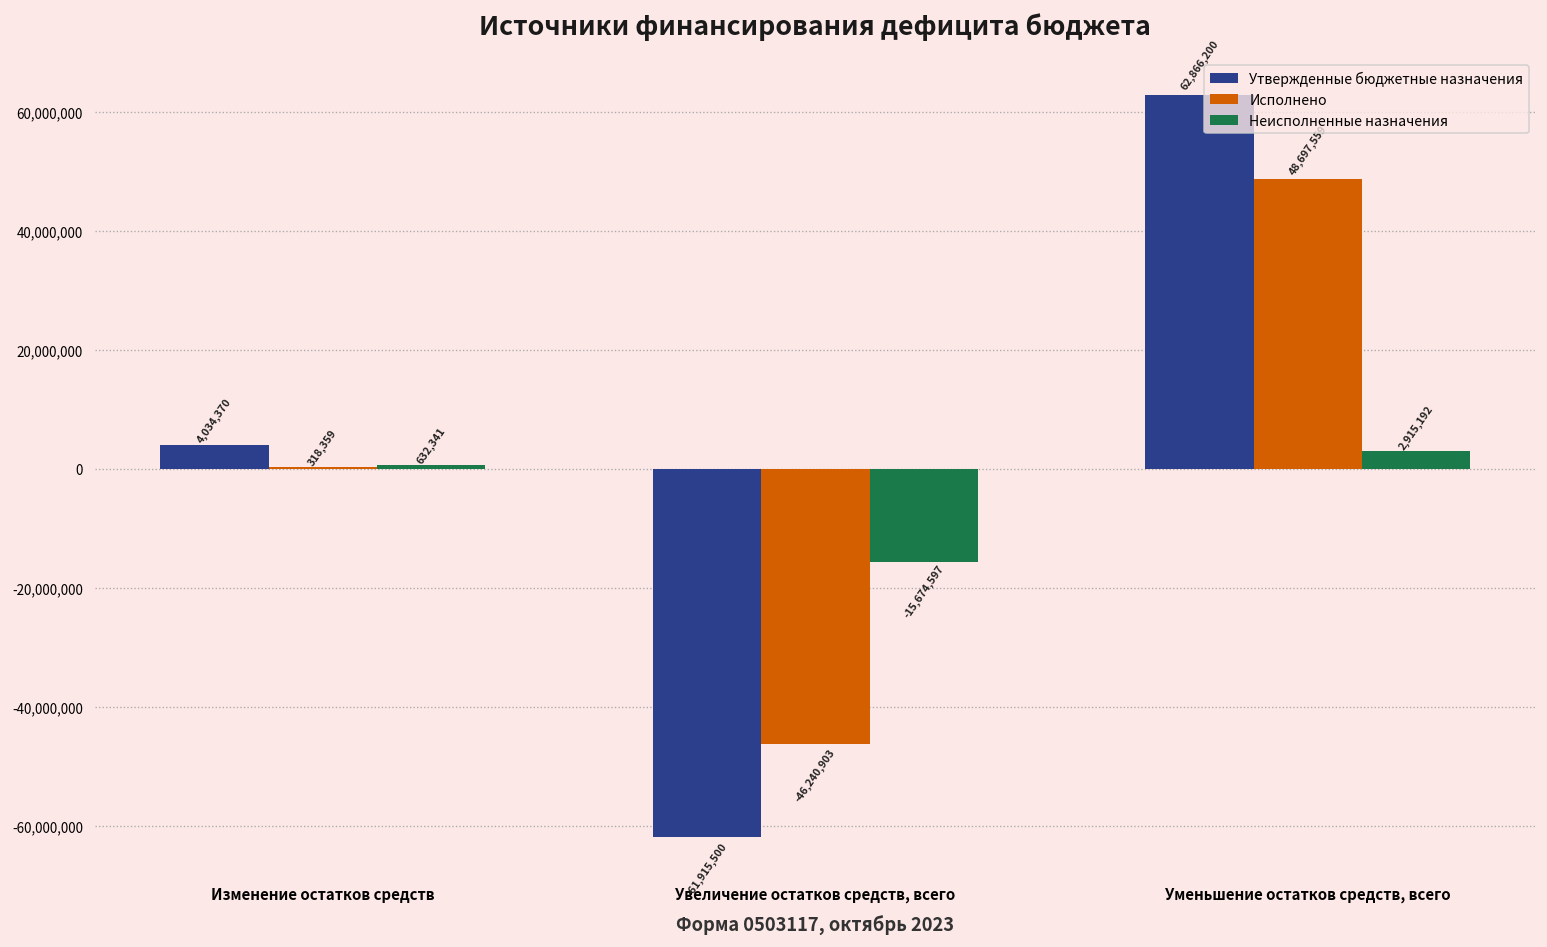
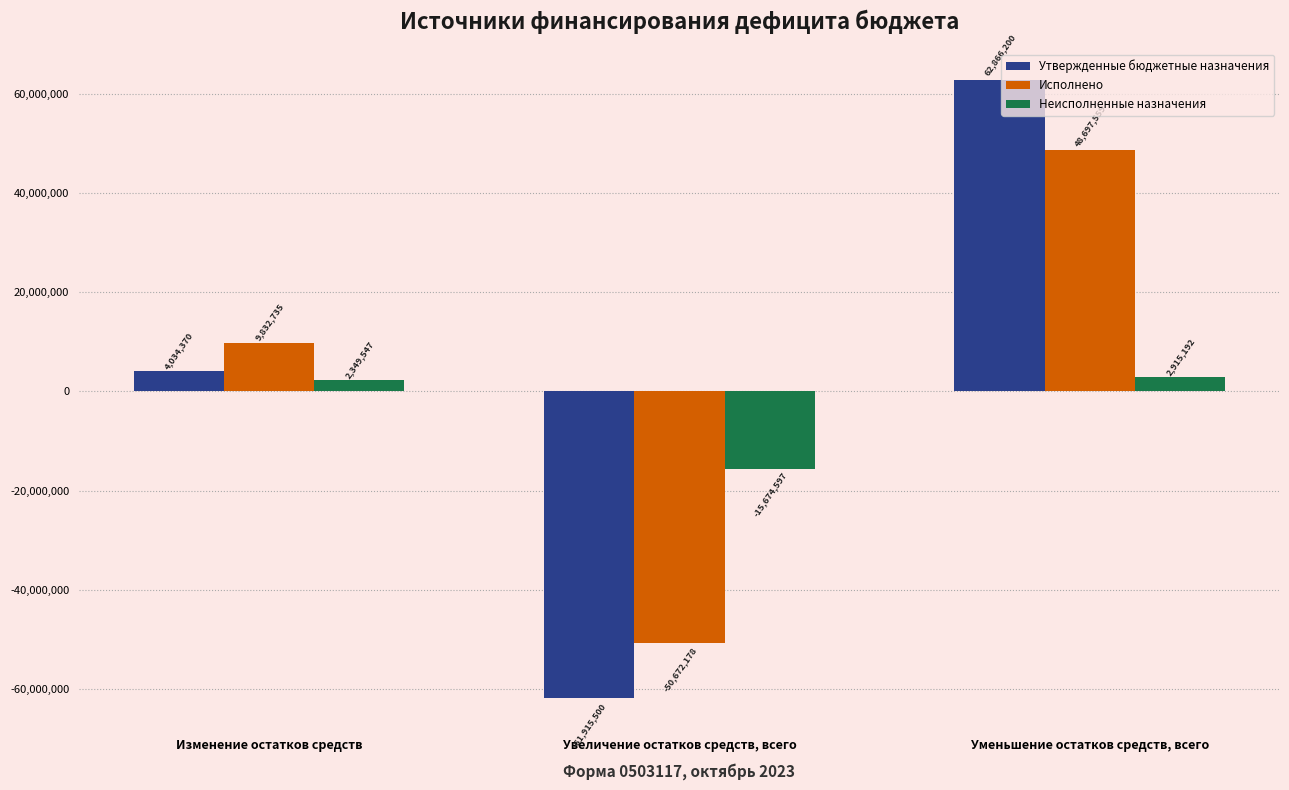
Исполнено, Изменение остатков средств: 318,359 -> 9,832,735
Неисполненные назначения, Изменение остатков средств: 632,341 -> 2,349,547
Исполнено, Увеличение остатков средств, всего: -46,240,903 -> -50,672,178
